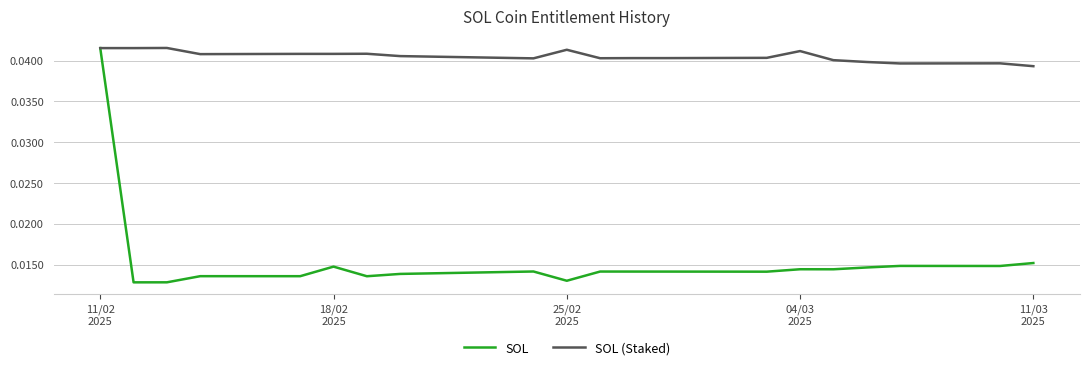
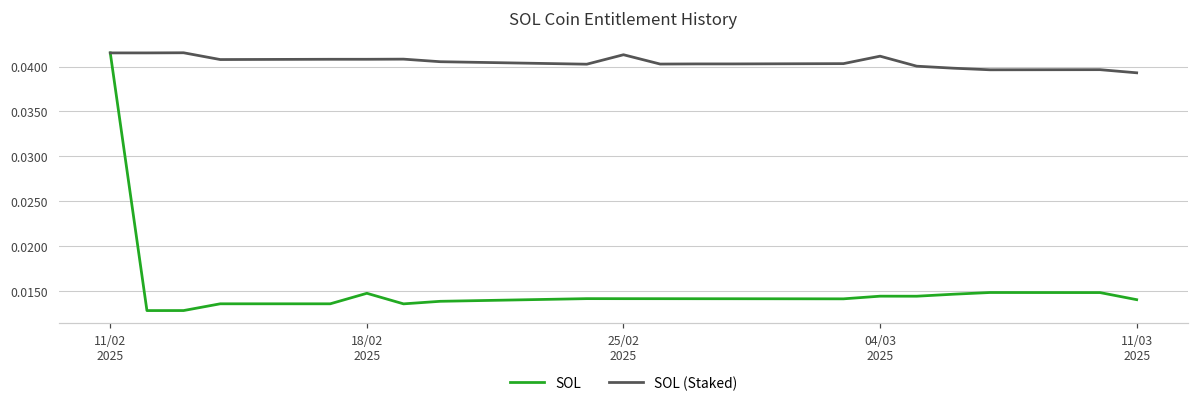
SOL, 25/02 2025: 0.013 -> 0.014
SOL, 11/03 2025: 0.015 -> 0.014
